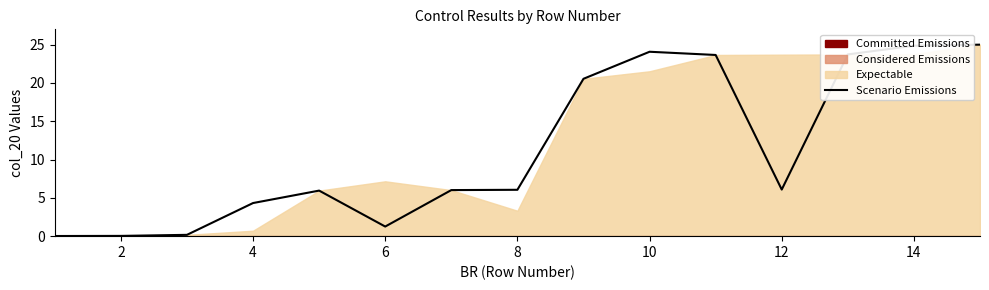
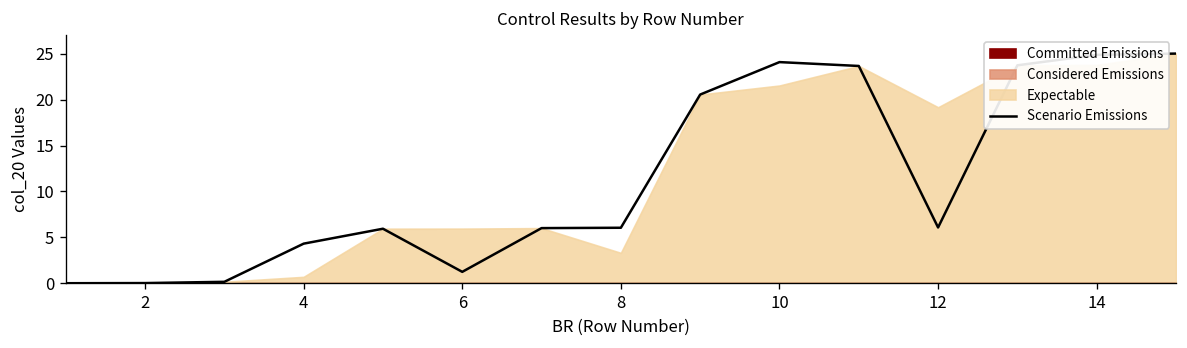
Expectable, 6: 7 -> 6
Expectable, 12: 24 -> 19
